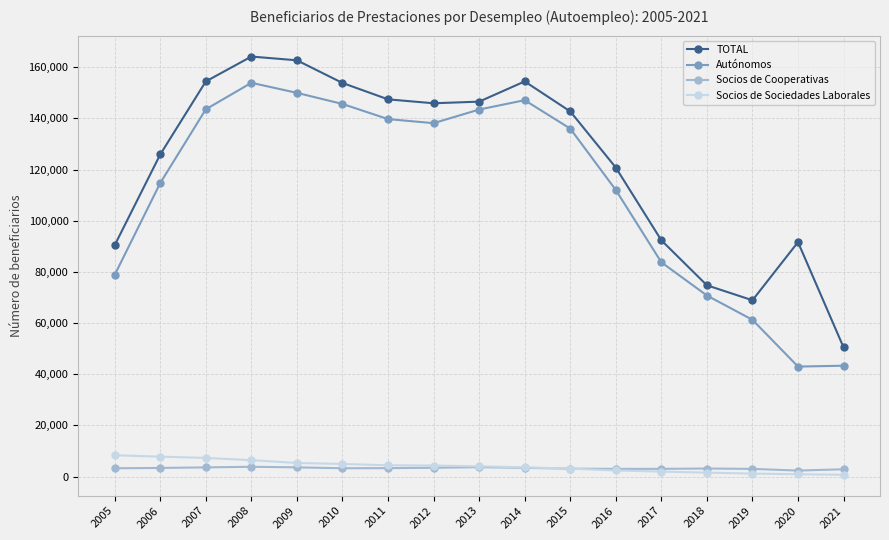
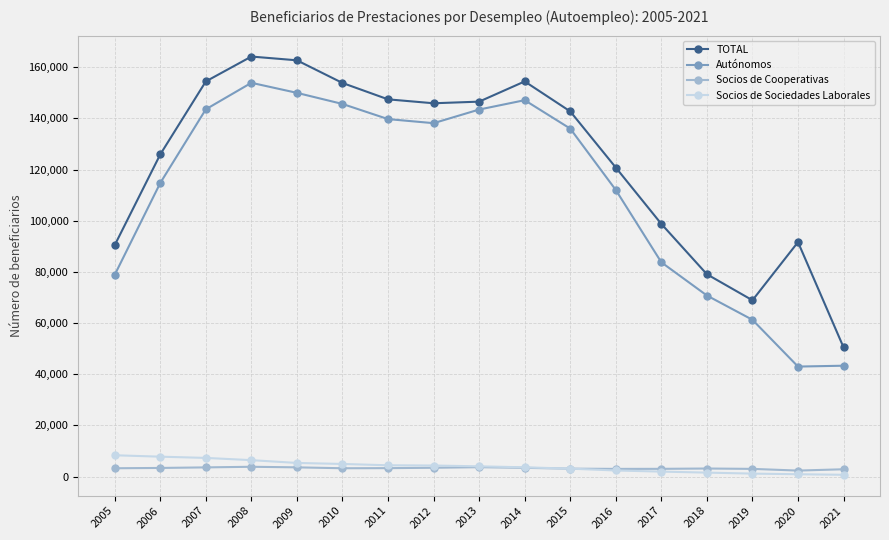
TOTAL, 2017: 92,000 -> 99,000
TOTAL, 2018: 75,000 -> 79,000
